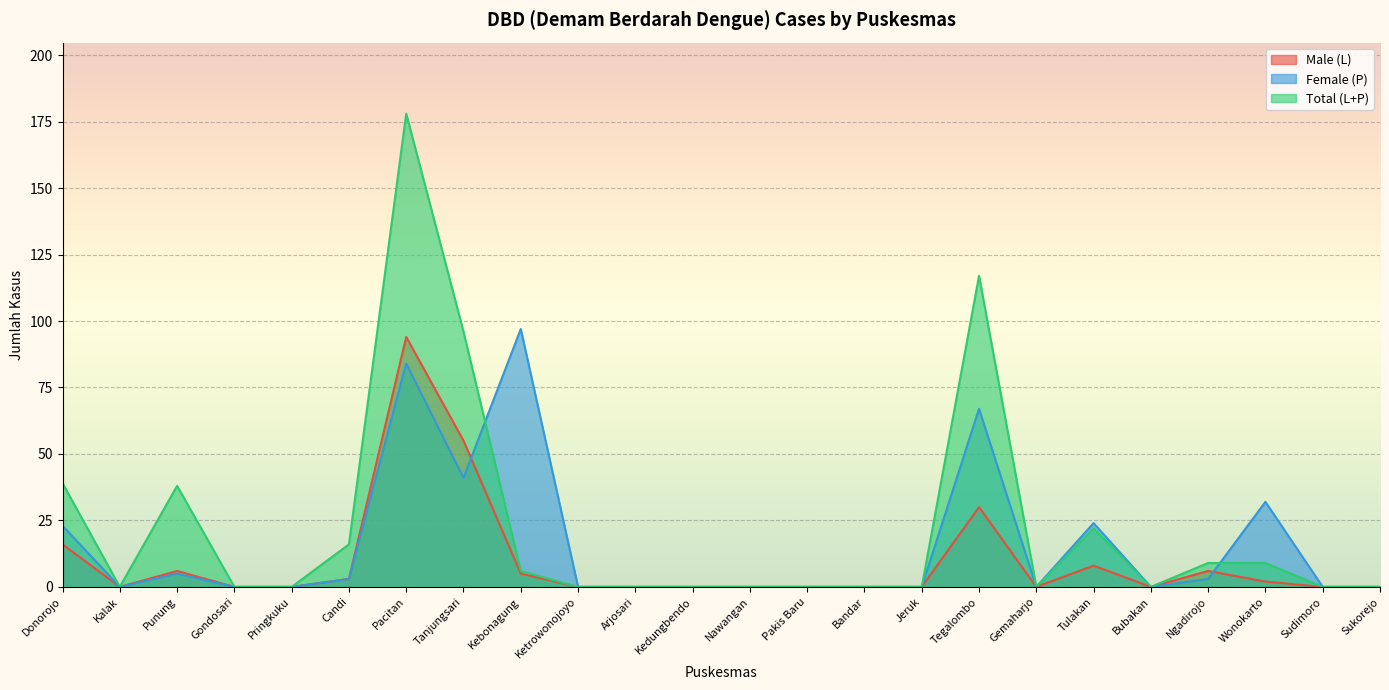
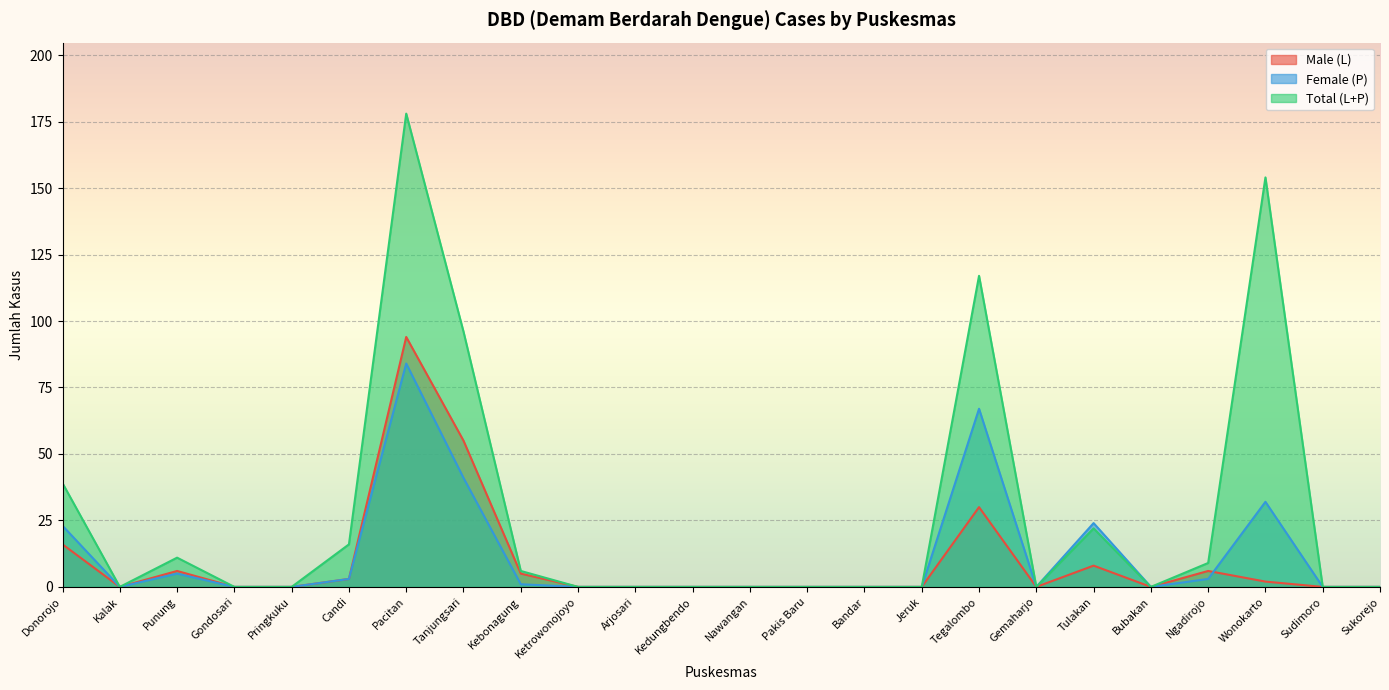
Total (L+P), Punung: 38 -> 11
Female (P), Kebonagung: 97 -> 1
Total (L+P), Wonokarto: 9 -> 154
